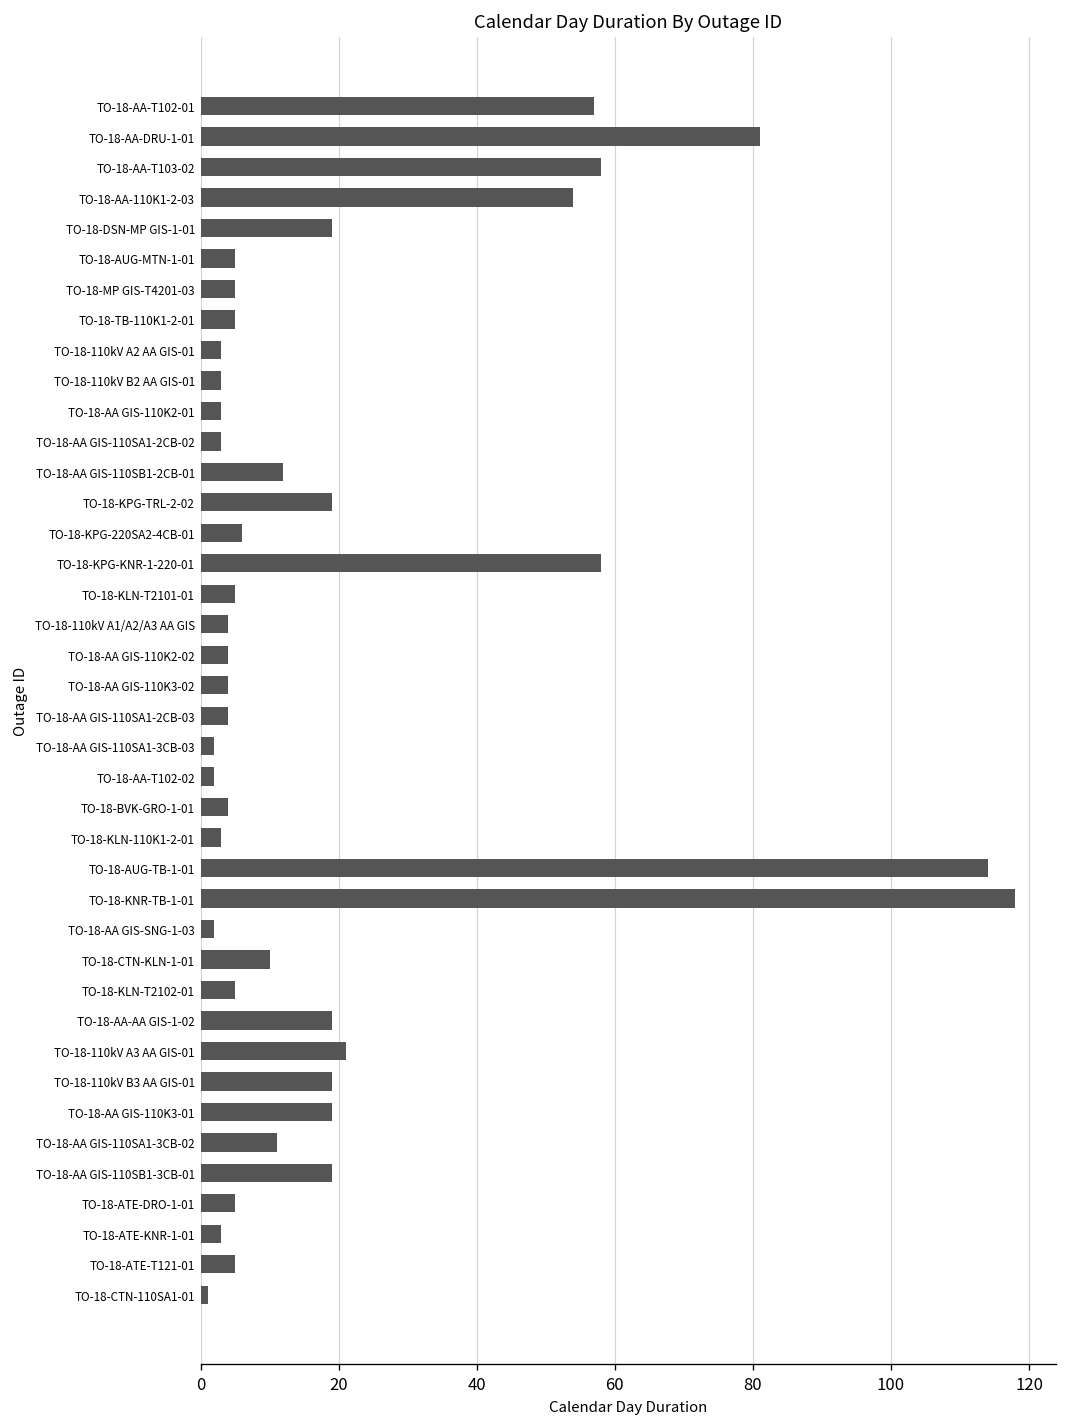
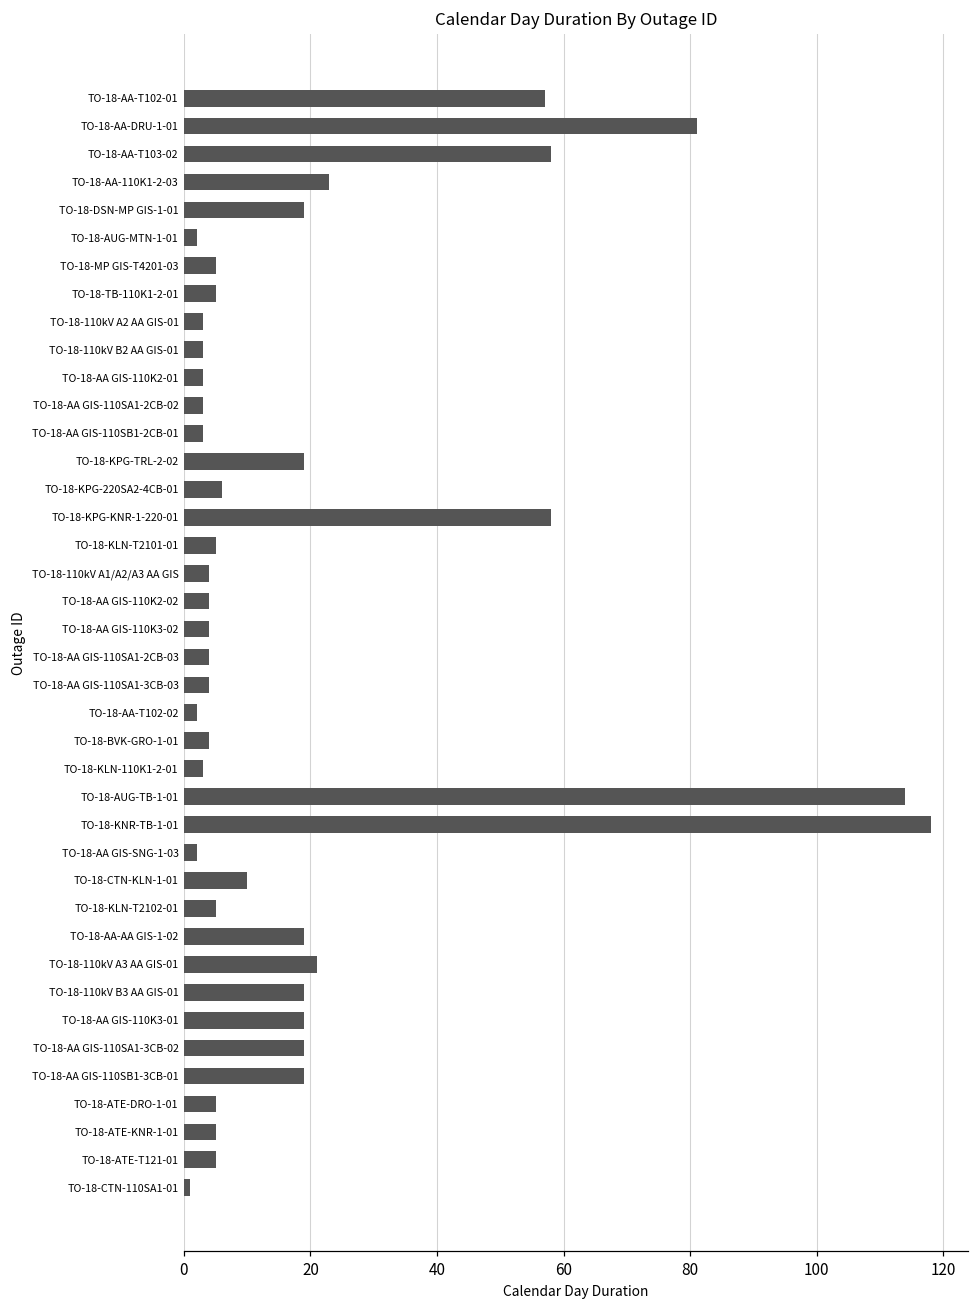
TO-18-AA-110K1-2-03: 54 -> 23
TO-18-AUG-MTN-1-01: 5 -> 2
TO-18-AA GIS-110SB1-2CB-01: 12 -> 3
TO-18-AA GIS-110SA1-3CB-03: 2 -> 4
TO-18-AA GIS-110SA1-3CB-02: 11 -> 19
TO-18-ATE-KNR-1-01: 3 -> 5
